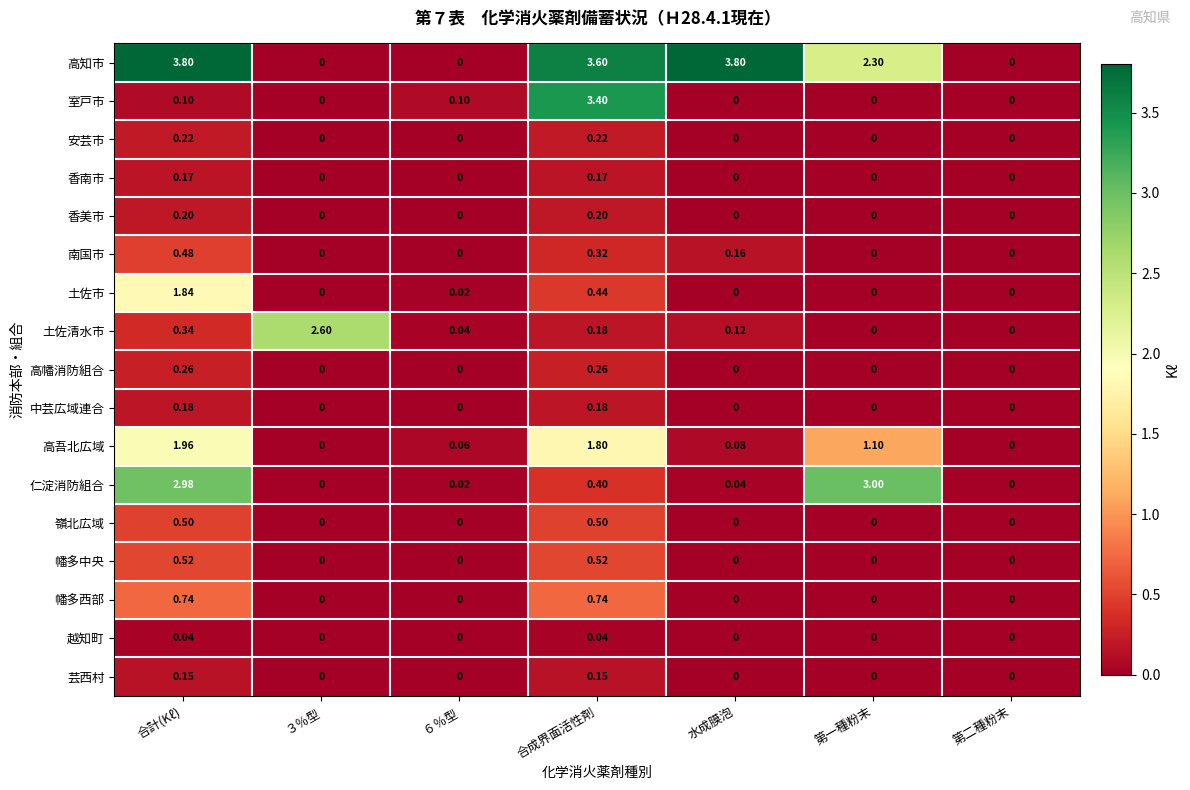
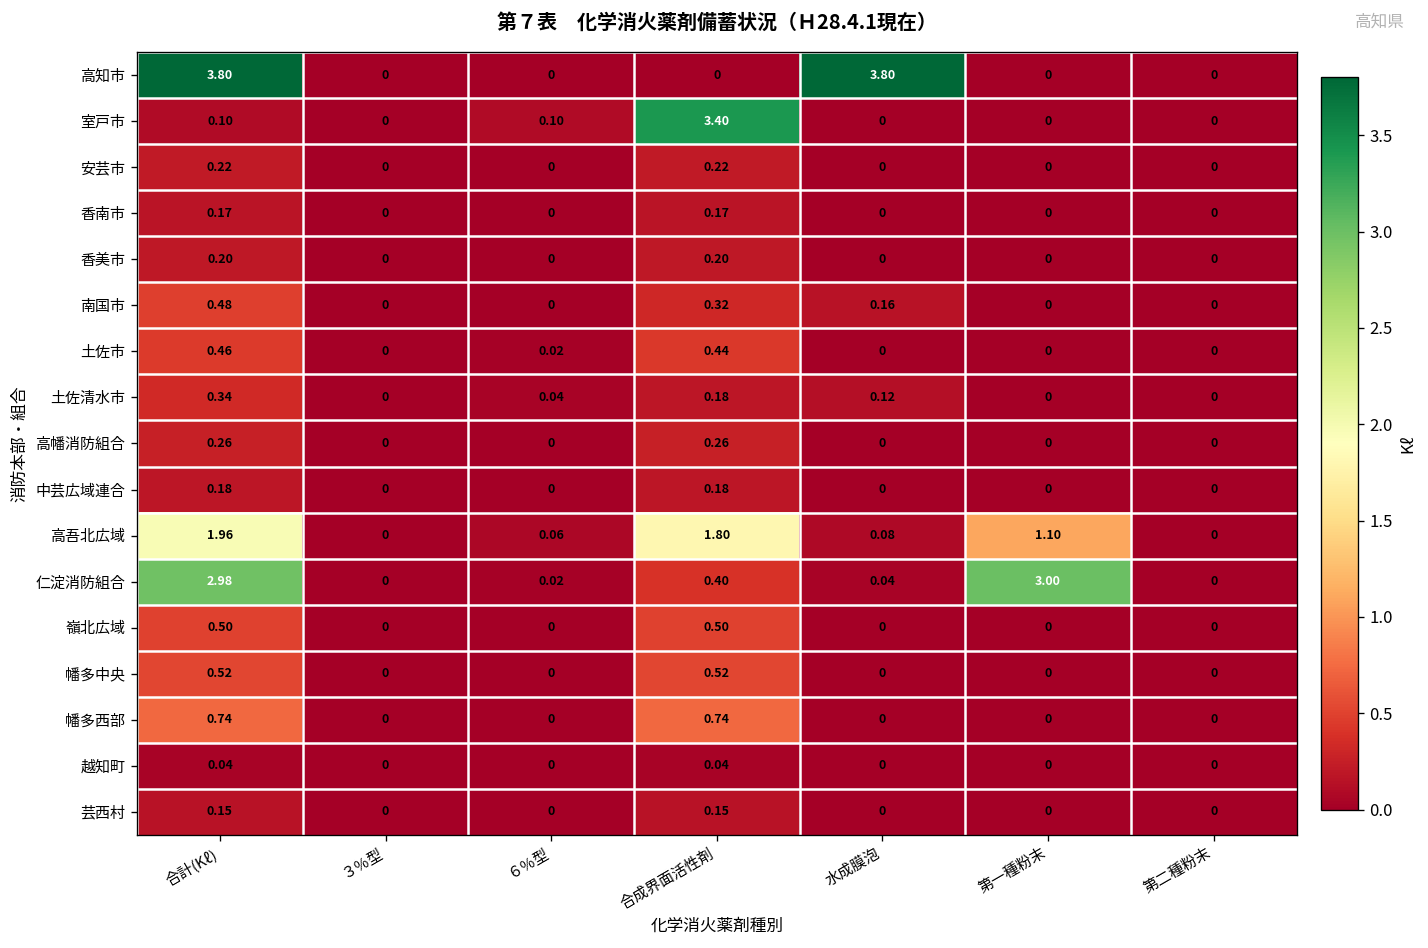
高知市, 合成界面活性剤: 3.60 -> 0
高知市, 第一種粉末: 2.30 -> 0
土佐市, 合計(Kℓ): 1.84 -> 0.46
土佐清水市, ３％型: 2.60 -> 0
